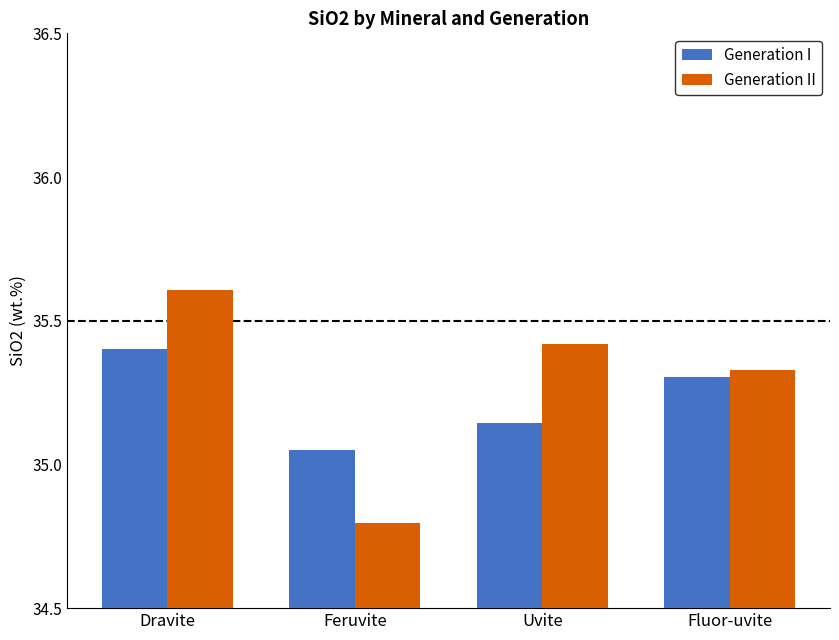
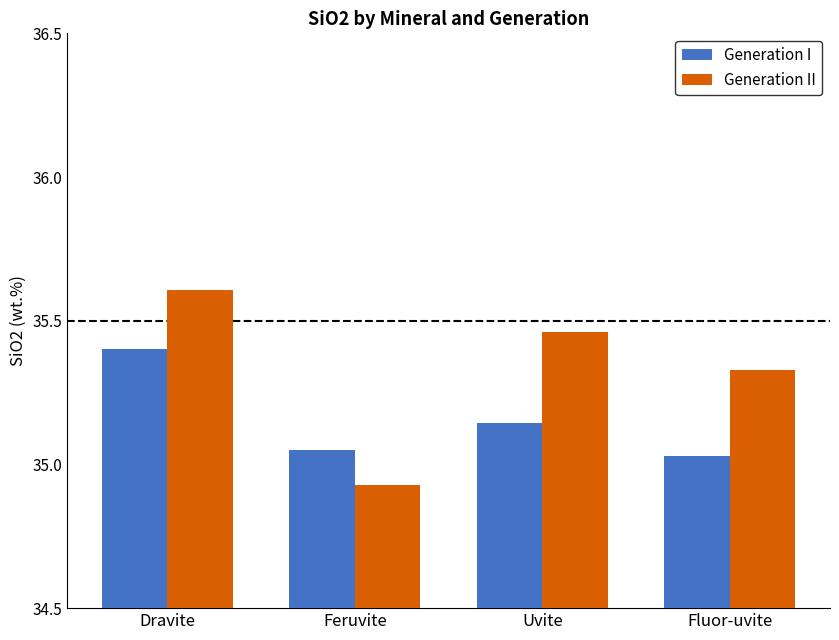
Generation II, Feruvite: 34.80 -> 34.93
Generation II, Uvite: 35.42 -> 35.46
Generation I, Fluor-uvite: 35.31 -> 35.03
